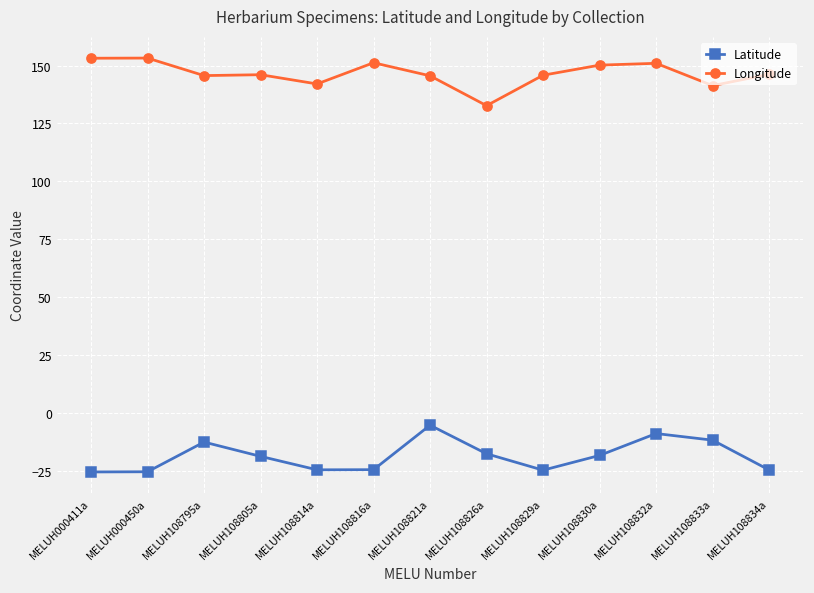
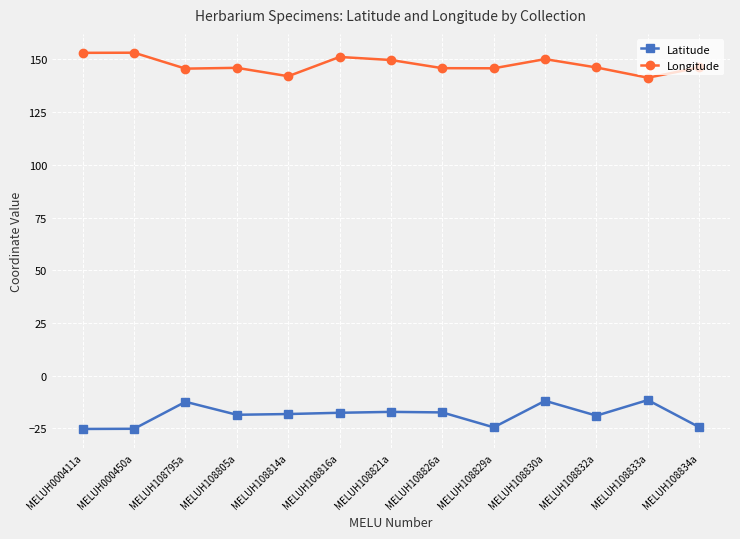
Latitude, MELUH108814a: -24 -> -18
Latitude, MELUH108816a: -24 -> -18
Latitude, MELUH108821a: -5 -> -17
Longitude, MELUH108821a: 146 -> 150
Longitude, MELUH108826a: 133 -> 146
Latitude, MELUH108830a: -18 -> -12
Latitude, MELUH108832a: -9 -> -19
Longitude, MELUH108832a: 151 -> 146
